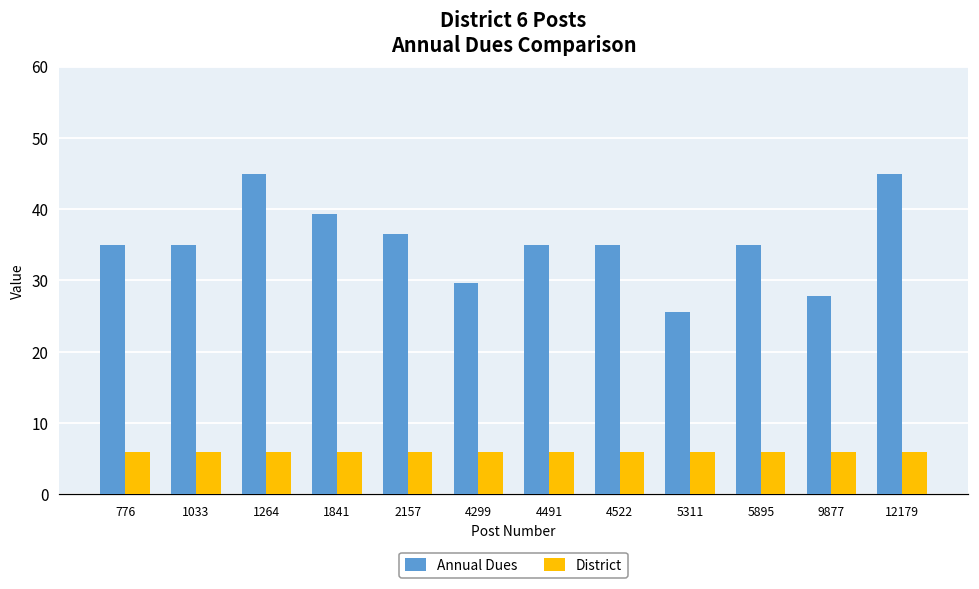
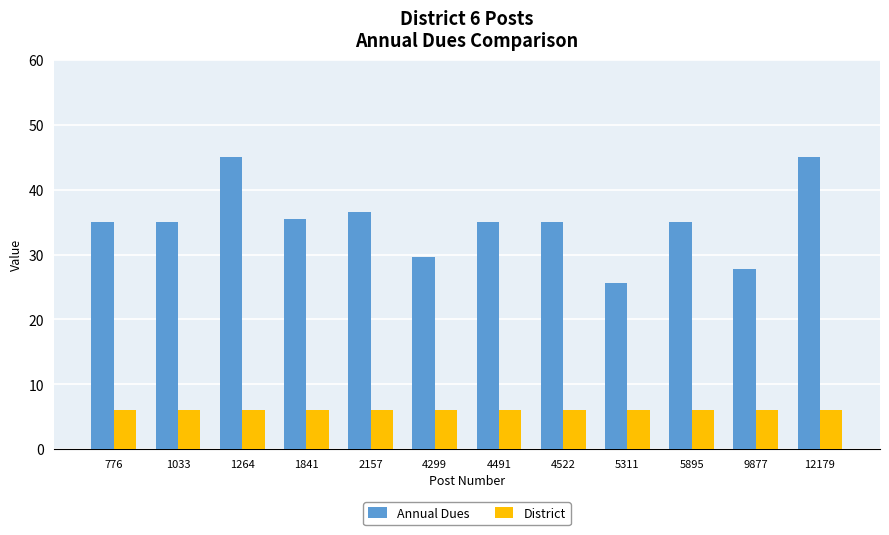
Annual Dues, 1841: 39 -> 36
